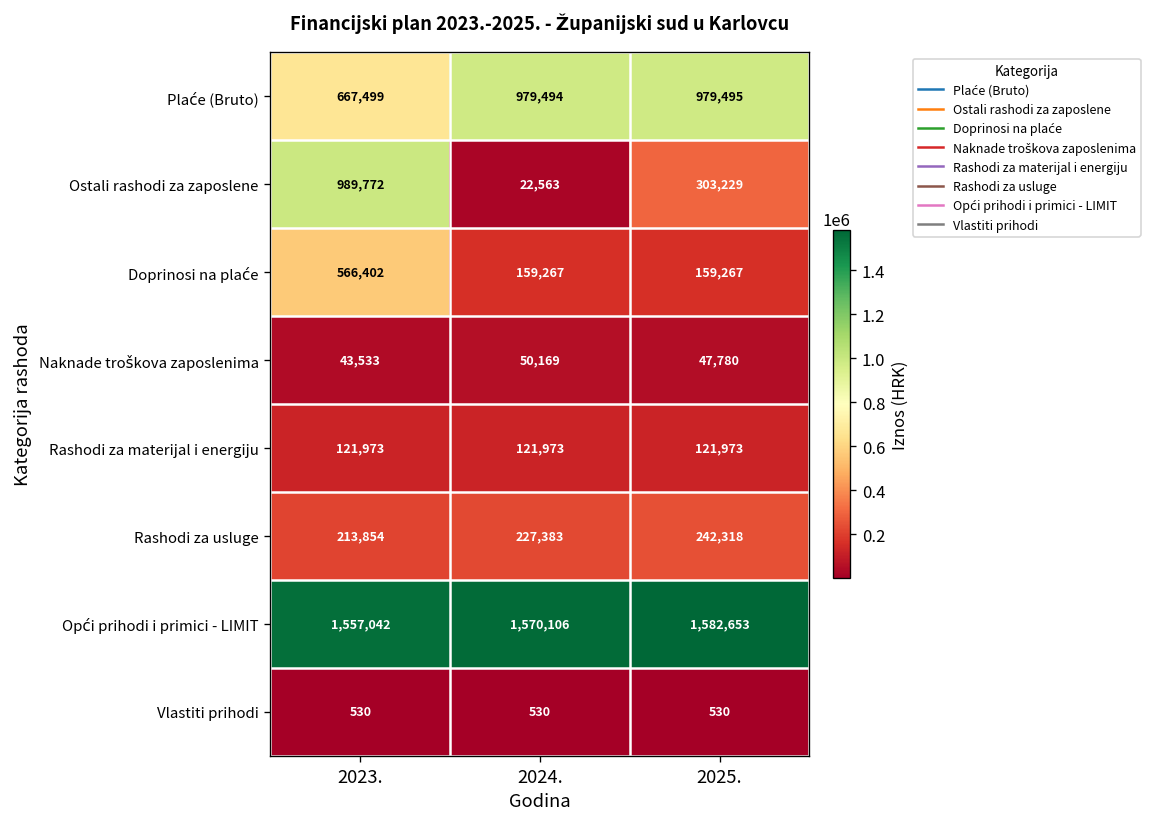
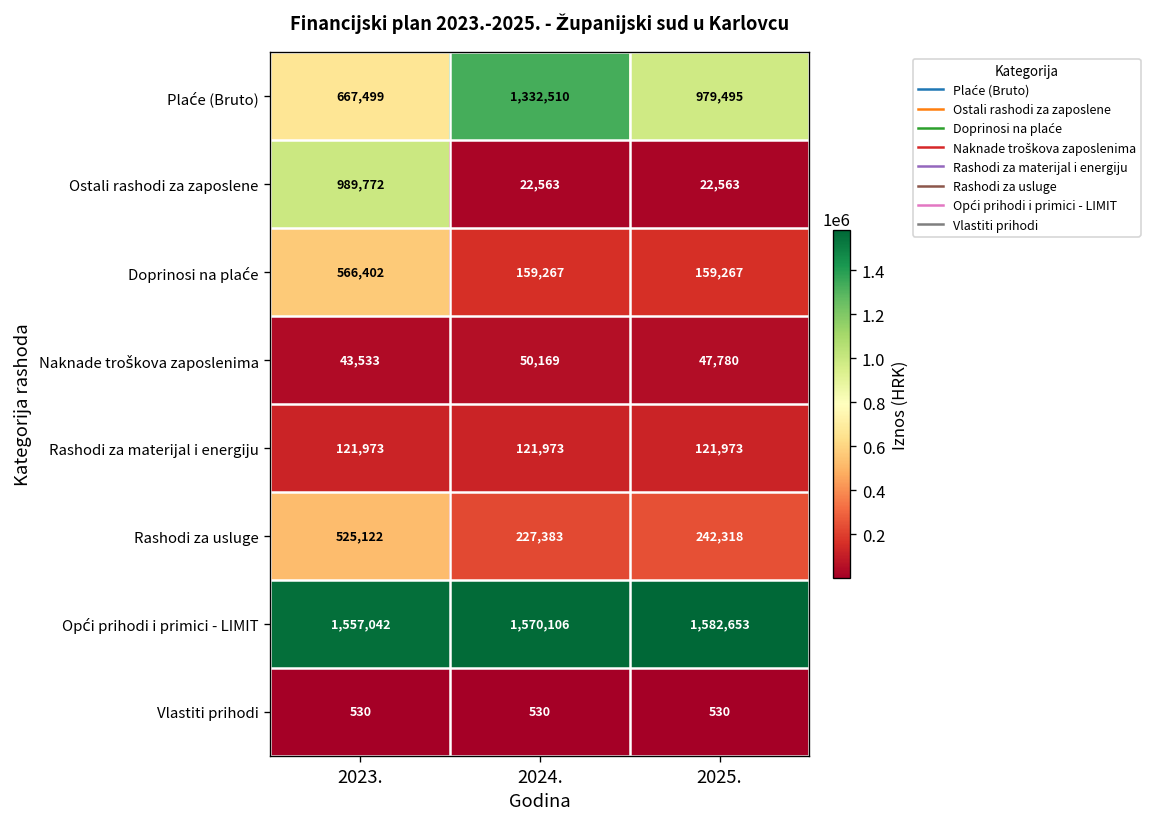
Plaće (Bruto), 2024.: 979,494 -> 1,332,510
Ostali rashodi za zaposlene, 2025.: 303,229 -> 22,563
Rashodi za usluge, 2023.: 213,854 -> 525,122
